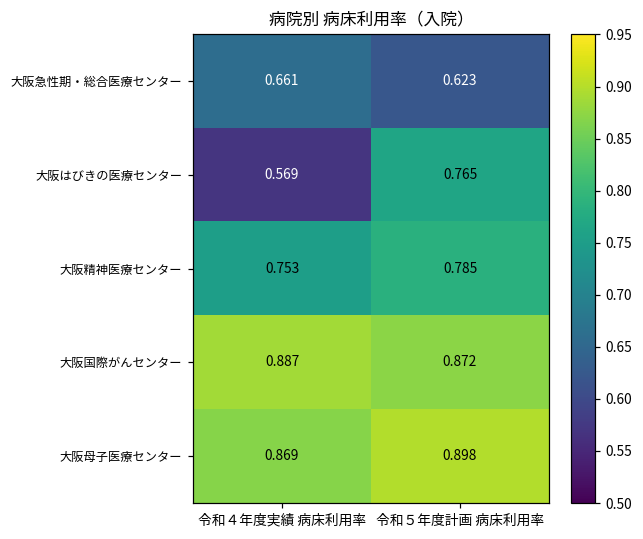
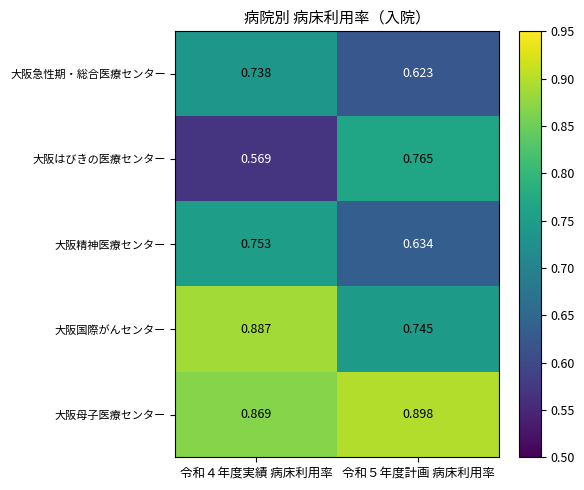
大阪急性期・総合医療センター, 令和４年度実績 病床利用率: 0.661 -> 0.738
大阪精神医療センター, 令和５年度計画 病床利用率: 0.785 -> 0.634
大阪国際がんセンター, 令和５年度計画 病床利用率: 0.872 -> 0.745
